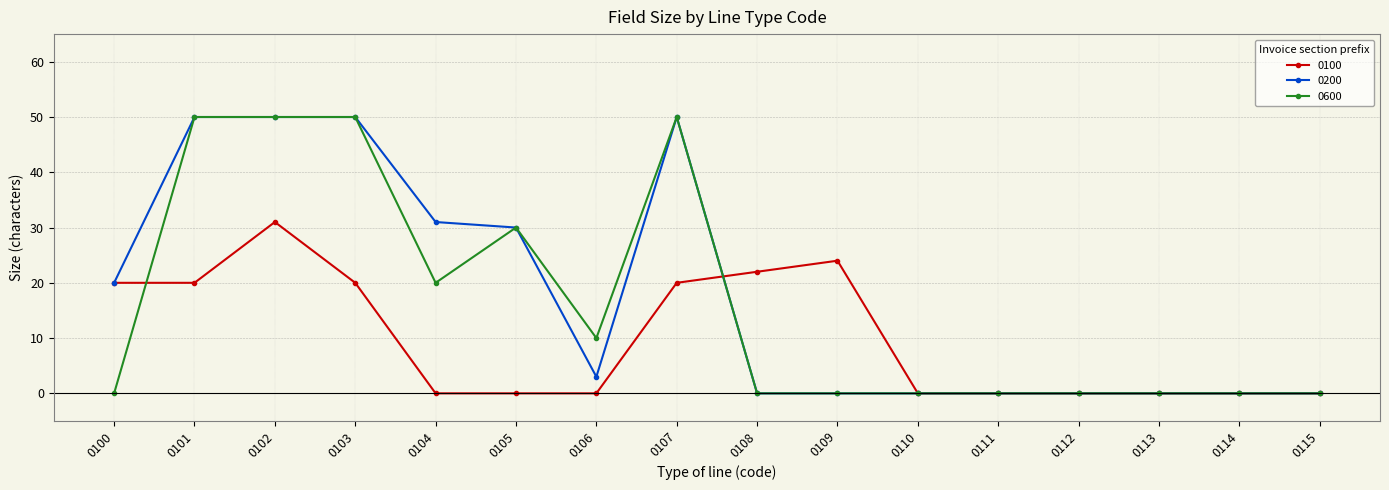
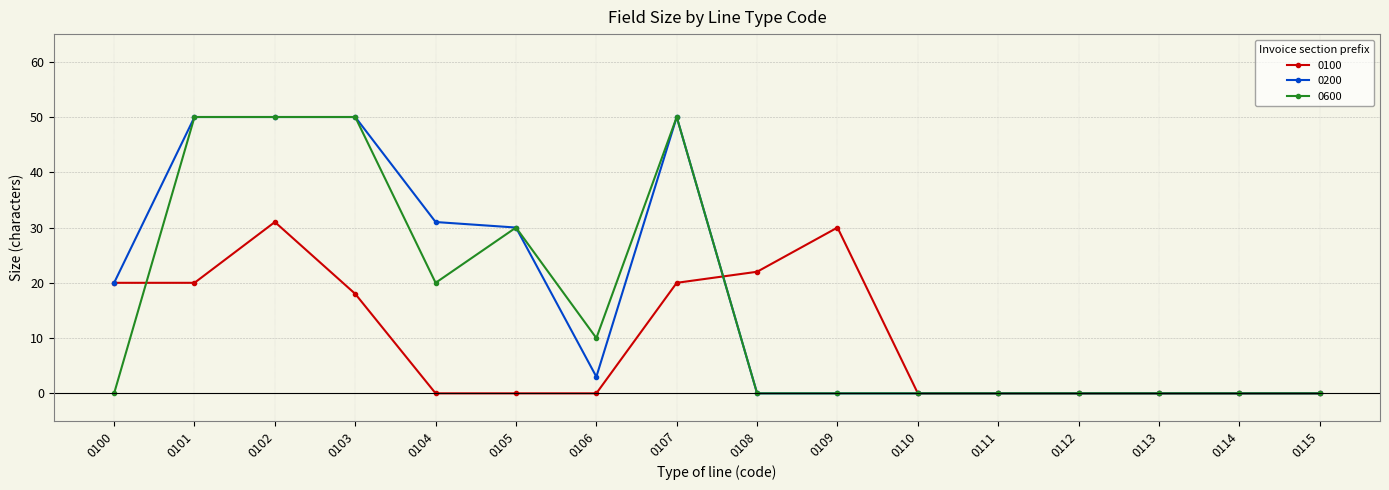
0100, 0103: 20 -> 18
0100, 0109: 24 -> 30
